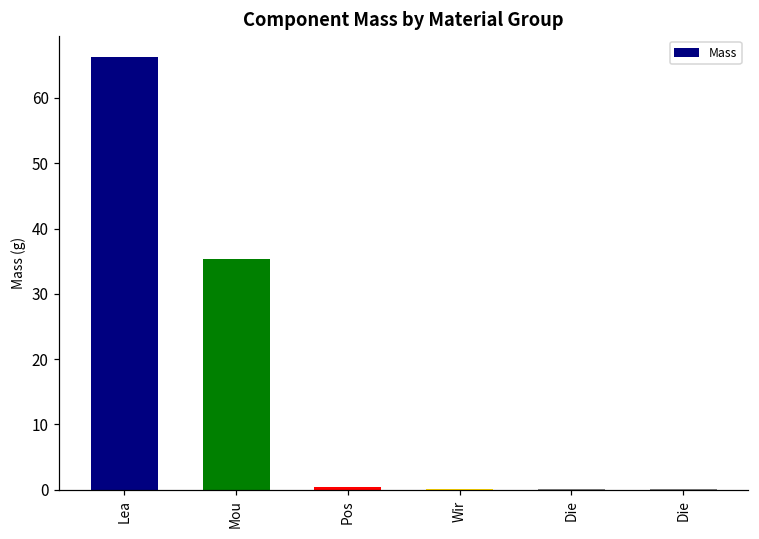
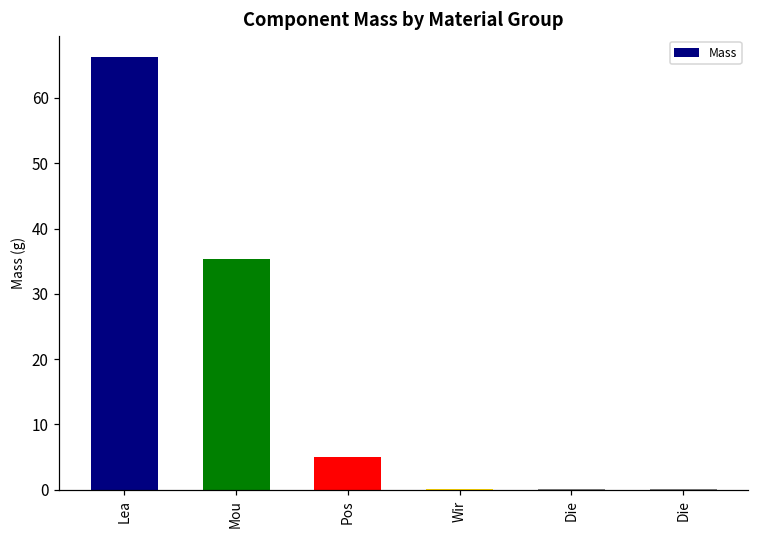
Pos: 0 -> 5
